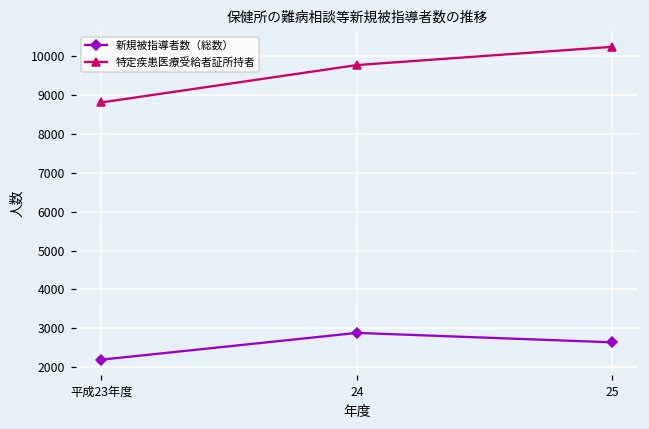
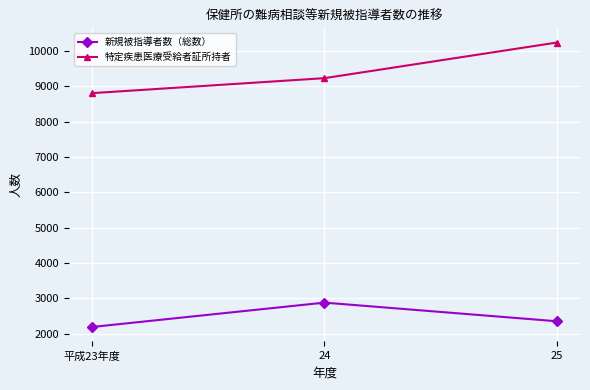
特定疾患医療受給者証所持者, 24: 9800 -> 9200
新規被指導者数（総数）, 25: 2600 -> 2400
